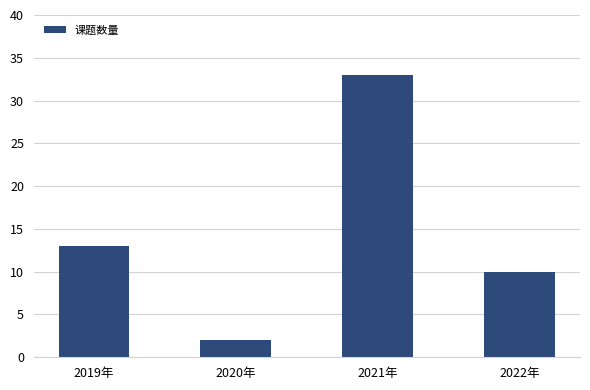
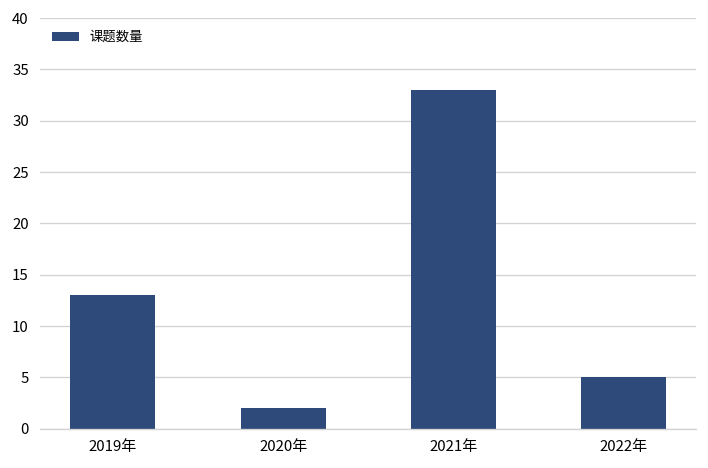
2022年: 10 -> 5
